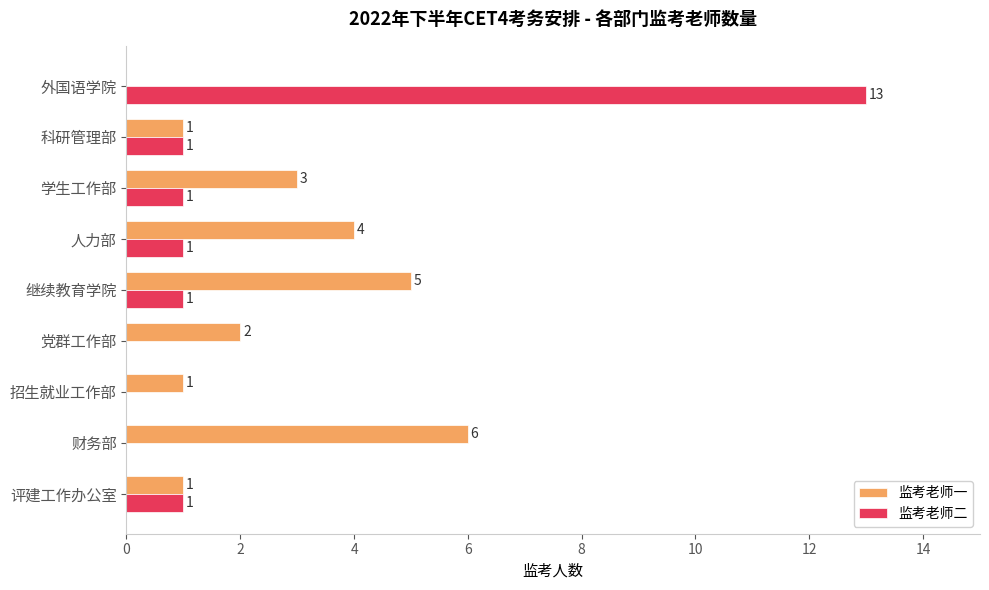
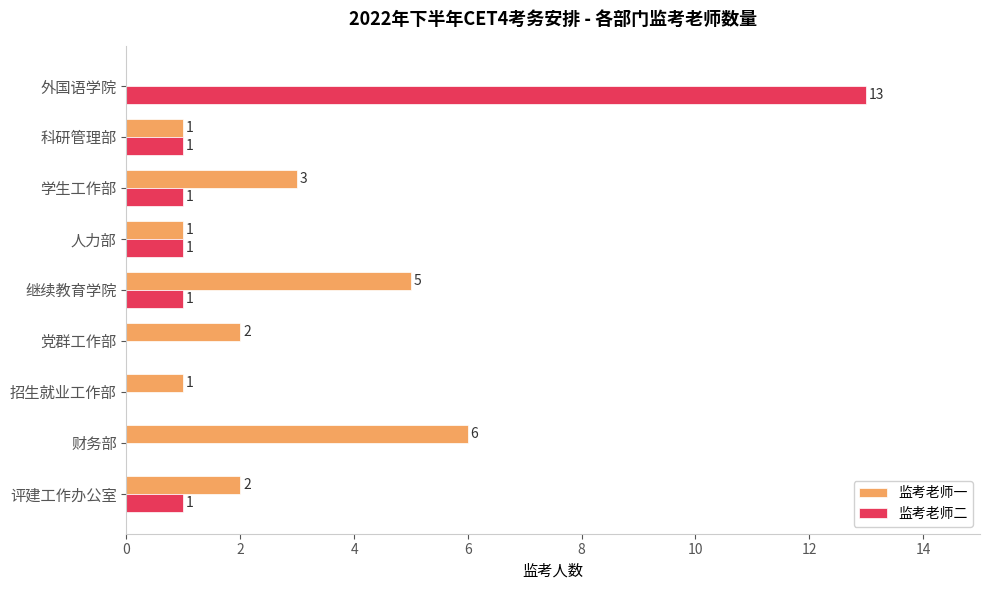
监考老师一, 人力部: 4 -> 1
监考老师一, 评建工作办公室: 1 -> 2
